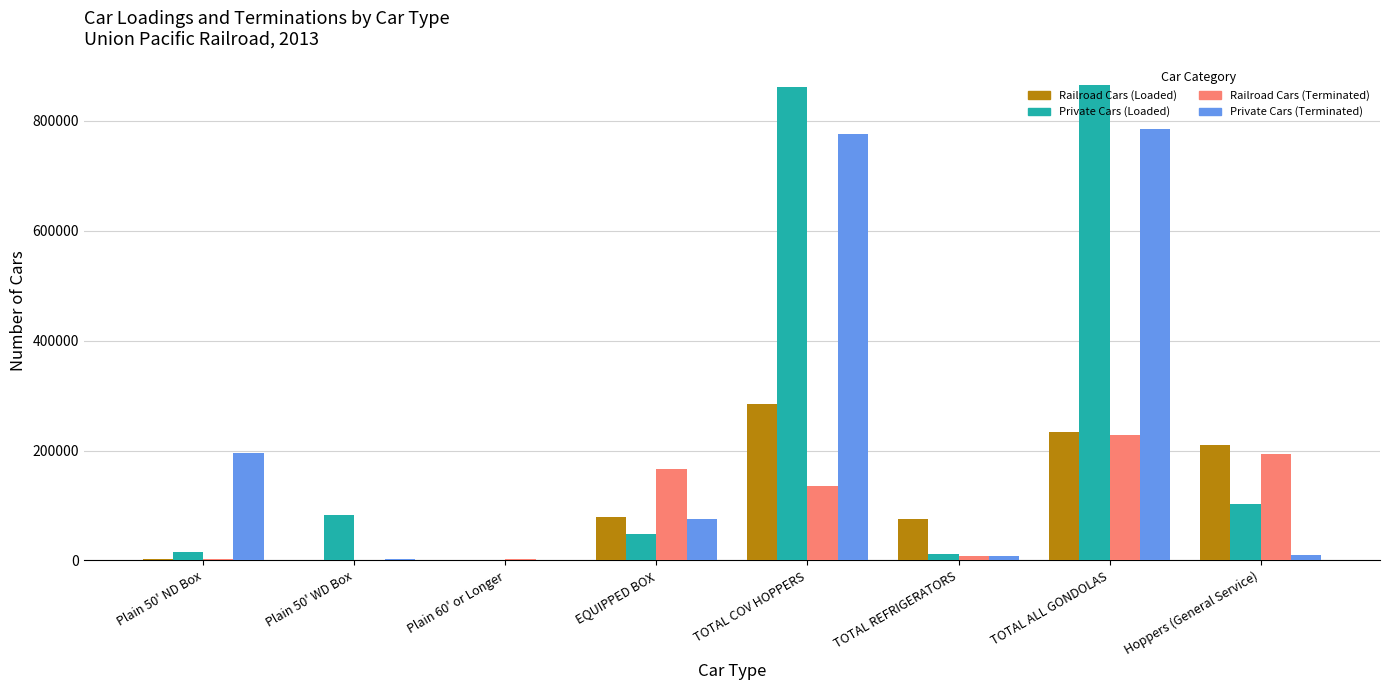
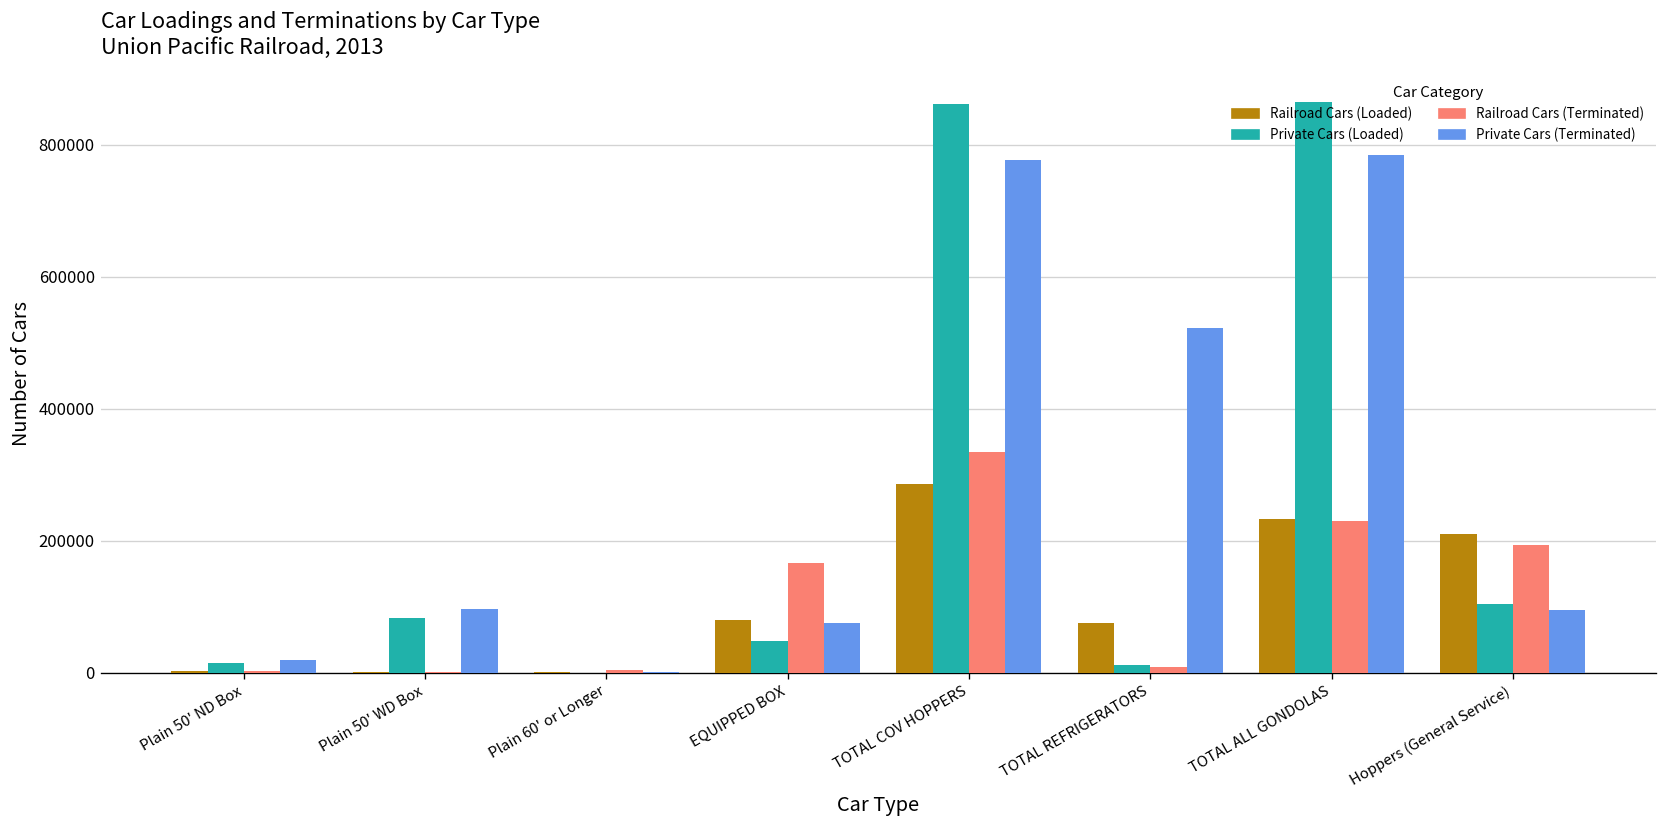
Private Cars (Terminated), Plain 50' ND Box: 200000 -> 20000
Private Cars (Terminated), Plain 50' WD Box: 0 -> 100000
Railroad Cars (Terminated), TOTAL COV HOPPERS: 130000 -> 340000
Private Cars (Terminated), TOTAL REFRIGERATORS: 10000 -> 520000
Private Cars (Terminated), Hoppers (General Service): 10000 -> 100000
